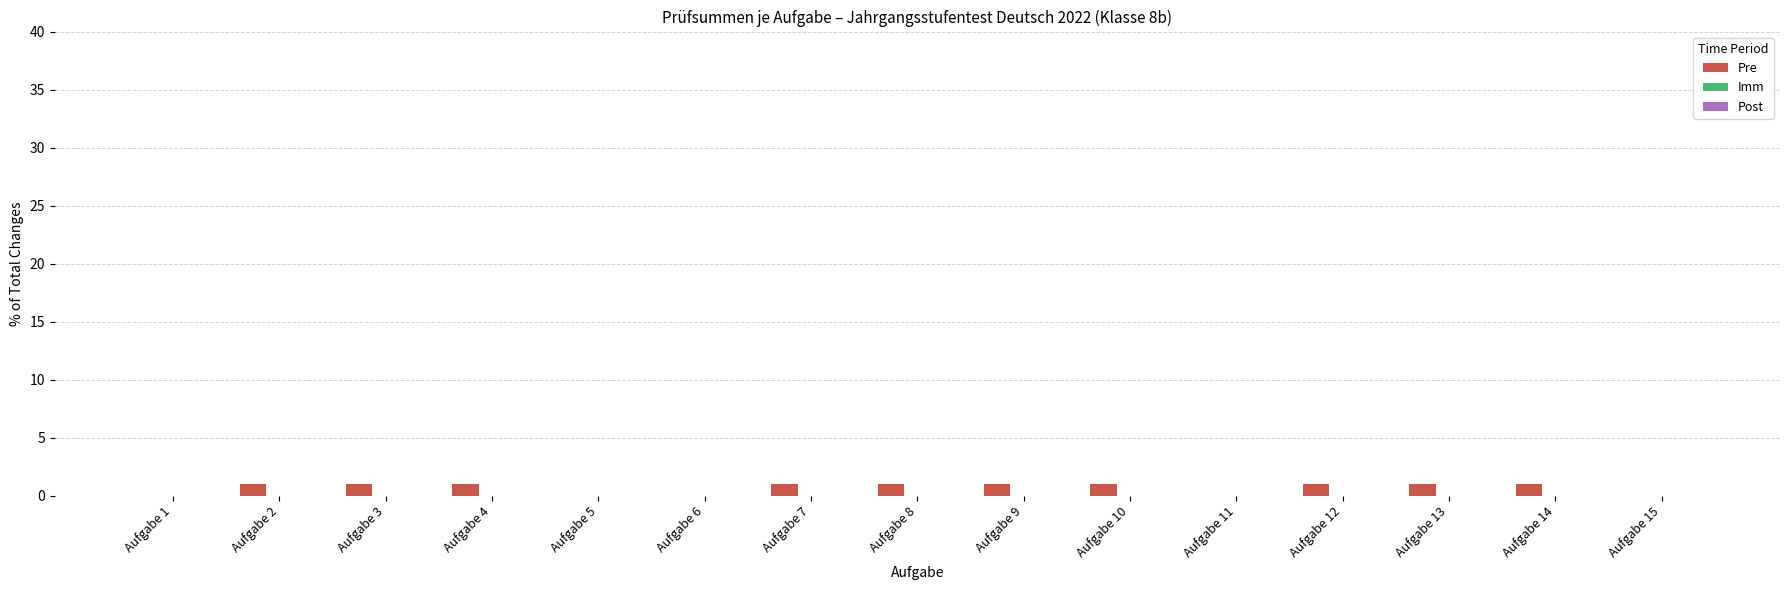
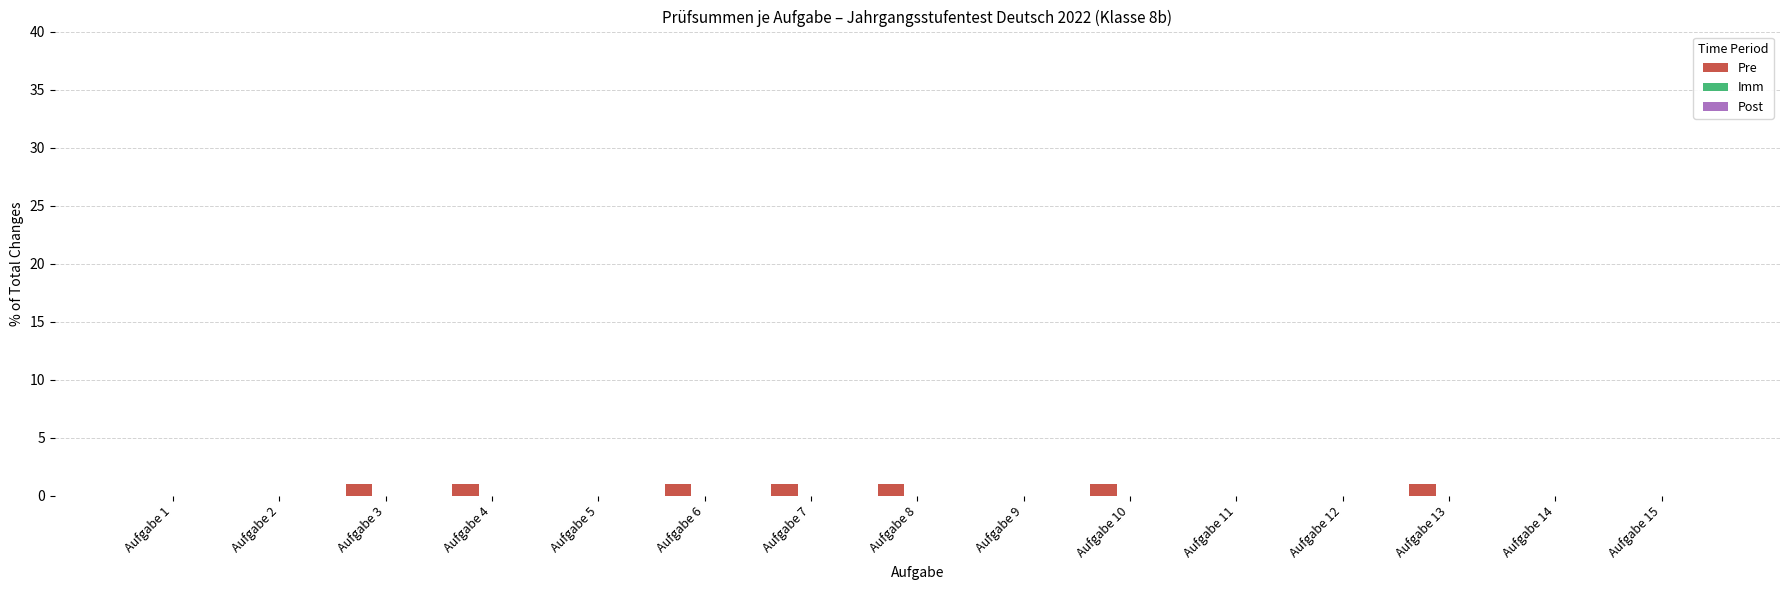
Pre, Aufgabe 2: 1 -> 0
Pre, Aufgabe 6: 0 -> 1
Pre, Aufgabe 9: 1 -> 0
Pre, Aufgabe 12: 1 -> 0
Pre, Aufgabe 14: 1 -> 0
